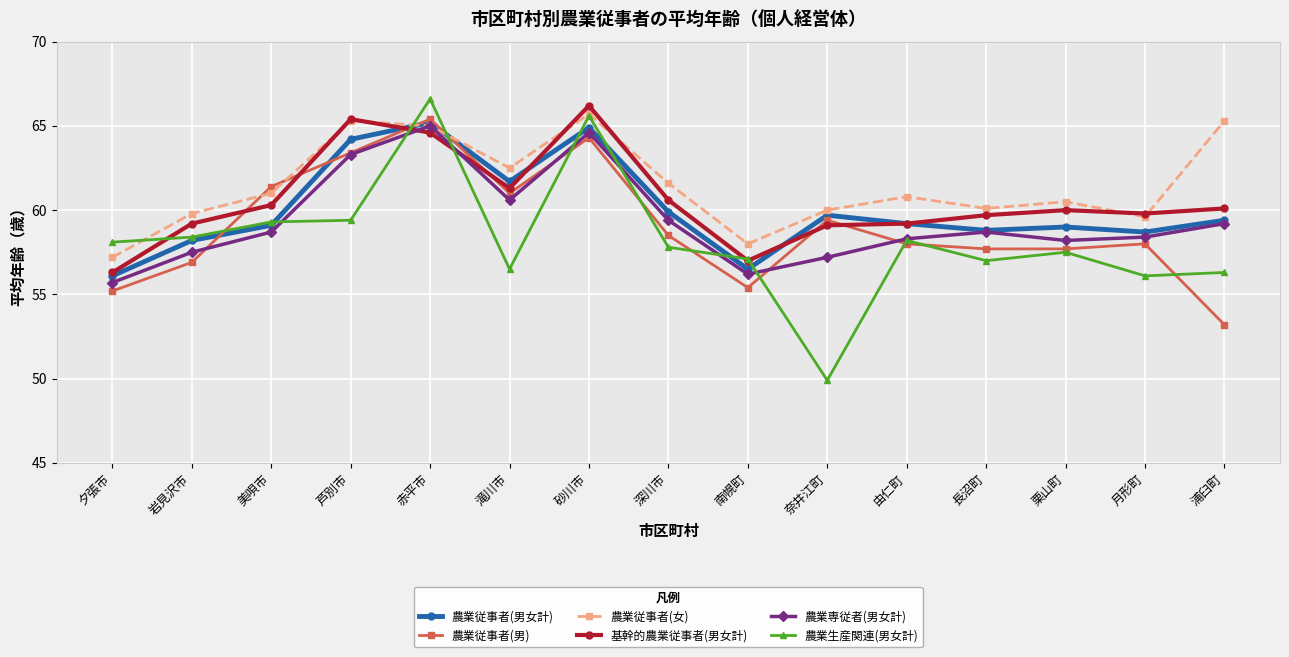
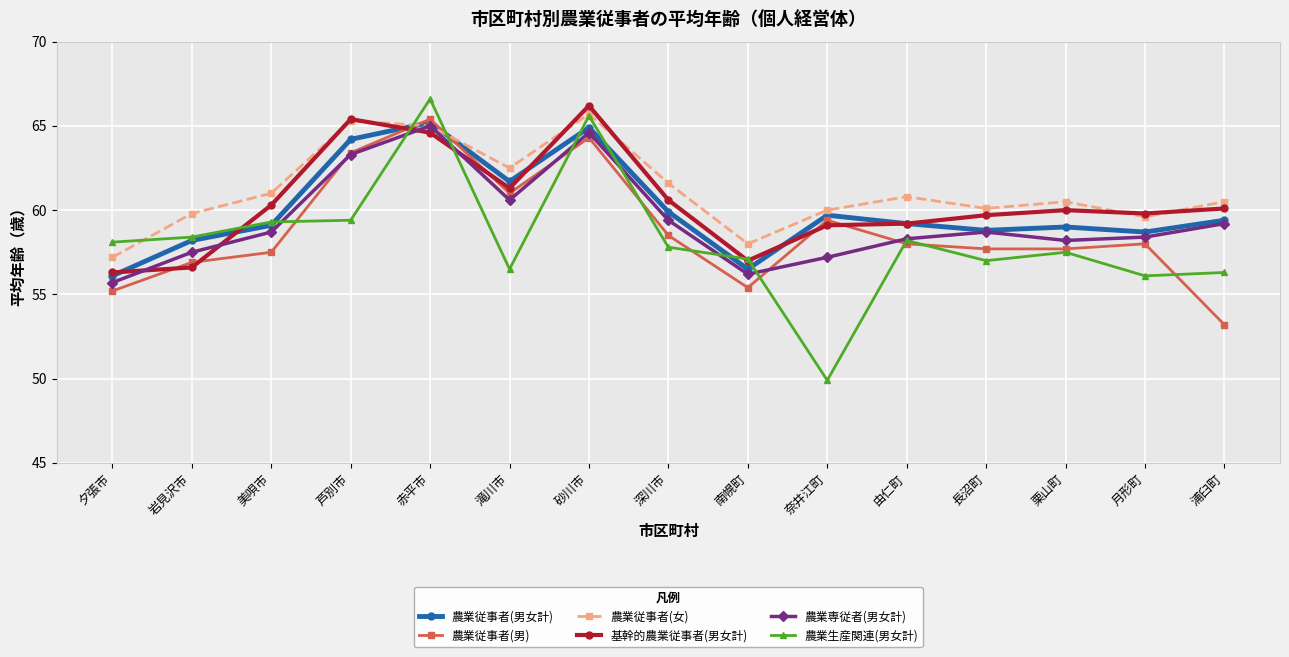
基幹的農業従事者(男女計), 岩見沢市: 59.2 -> 56.6
農業従事者(男), 美唄市: 61.4 -> 57.5
農業従事者(女), 浦臼町: 65.3 -> 60.5
